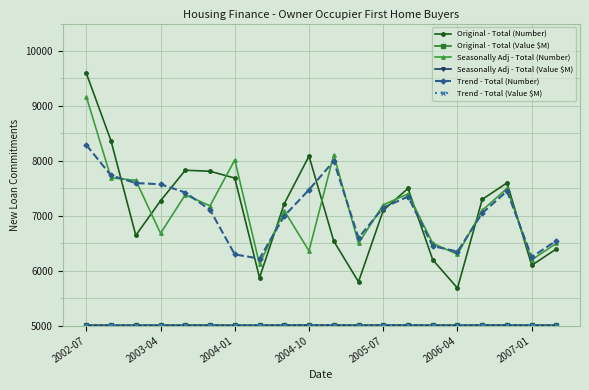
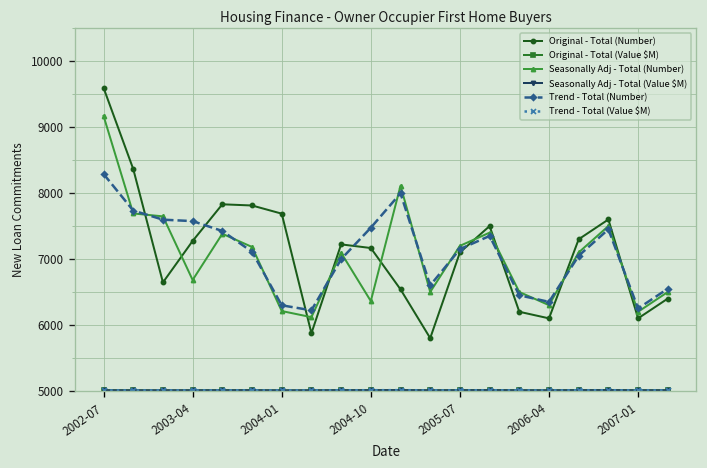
Seasonally Adj - Total (Number), 2004-01: 8000 -> 6200
Original - Total (Number), 2004-10: 8100 -> 7200
Original - Total (Number), 2006-04: 5700 -> 6100
